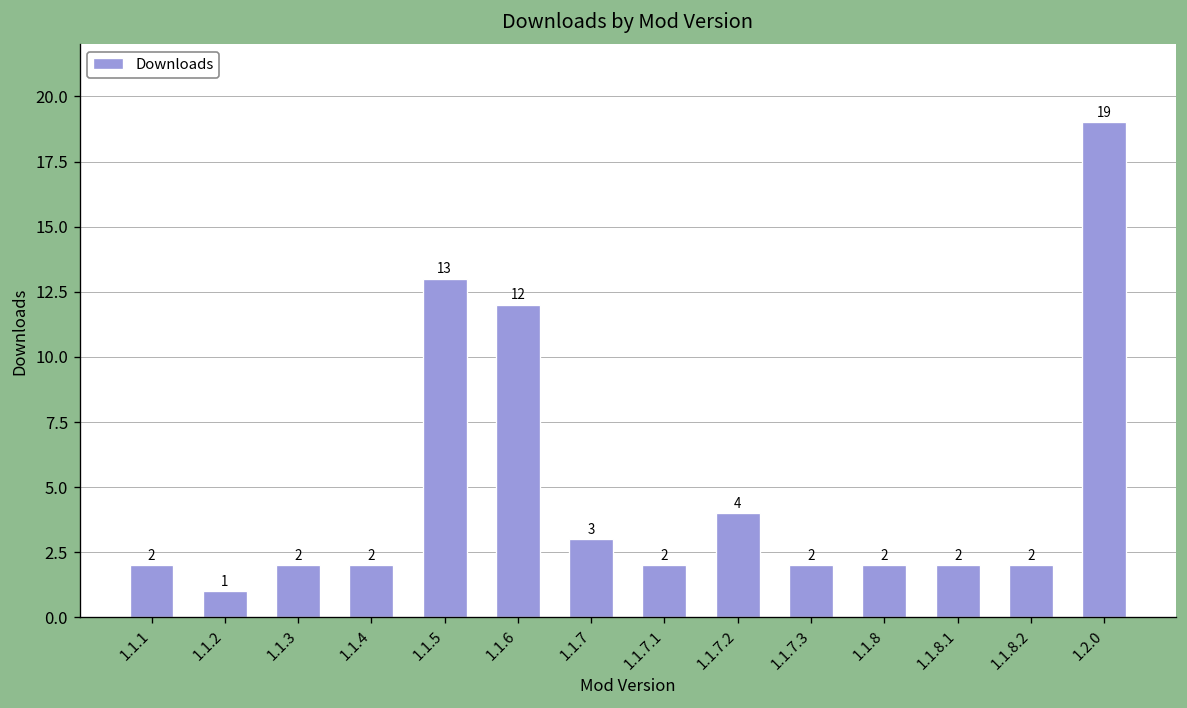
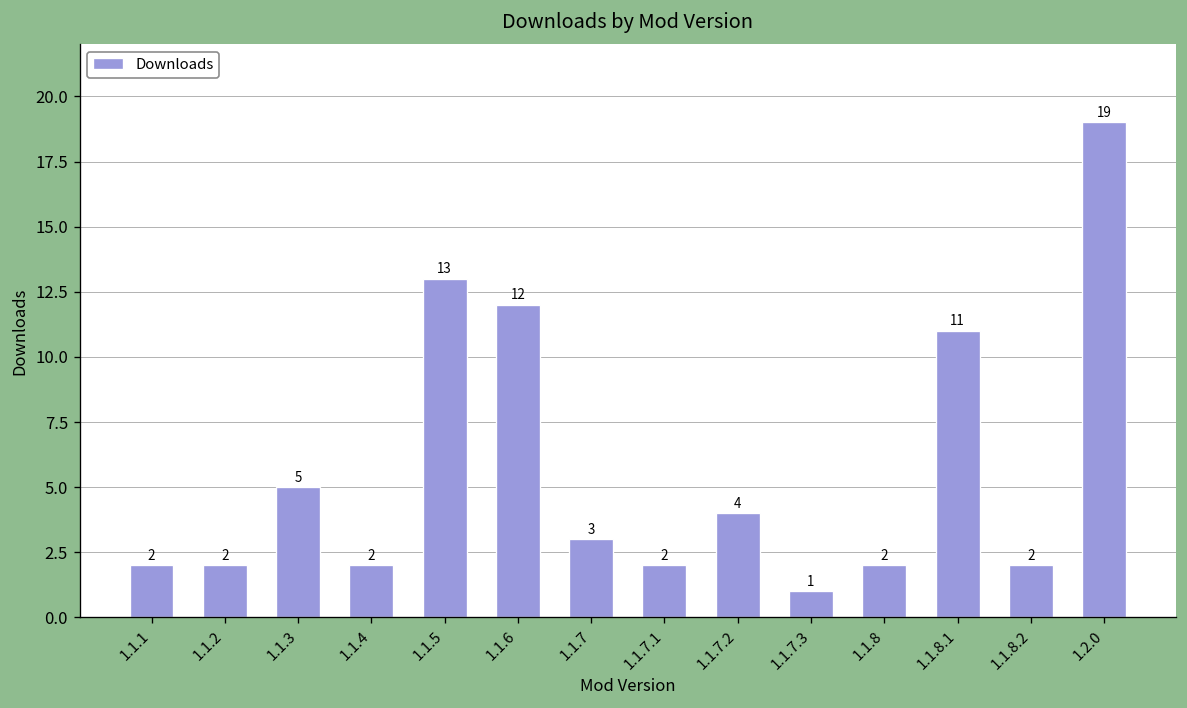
1.1.2: 1 -> 2
1.1.3: 2 -> 5
1.1.7.3: 2 -> 1
1.1.8.1: 2 -> 11
